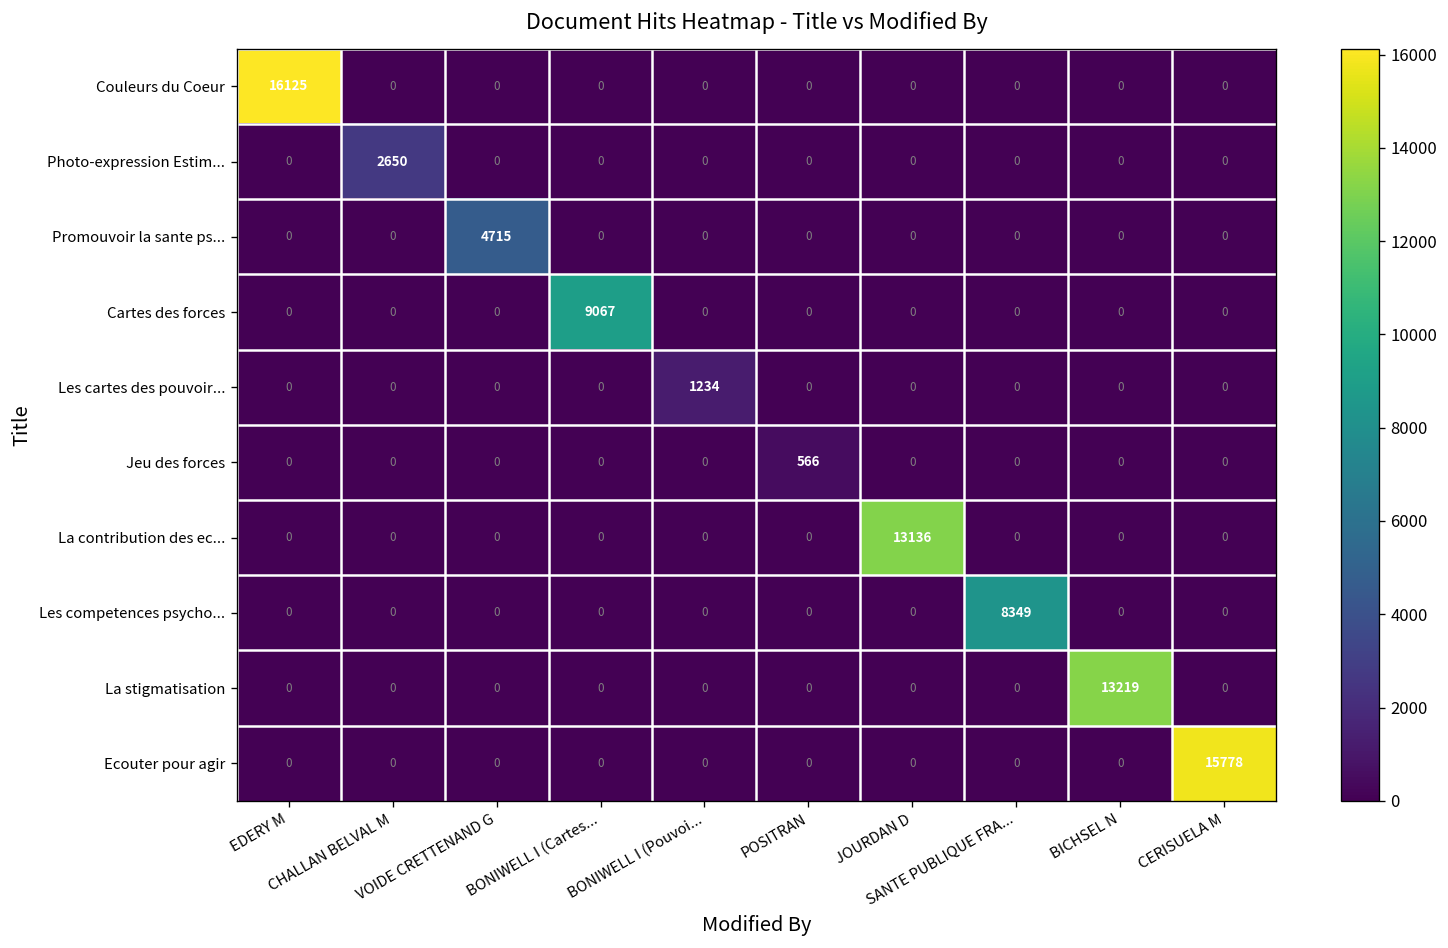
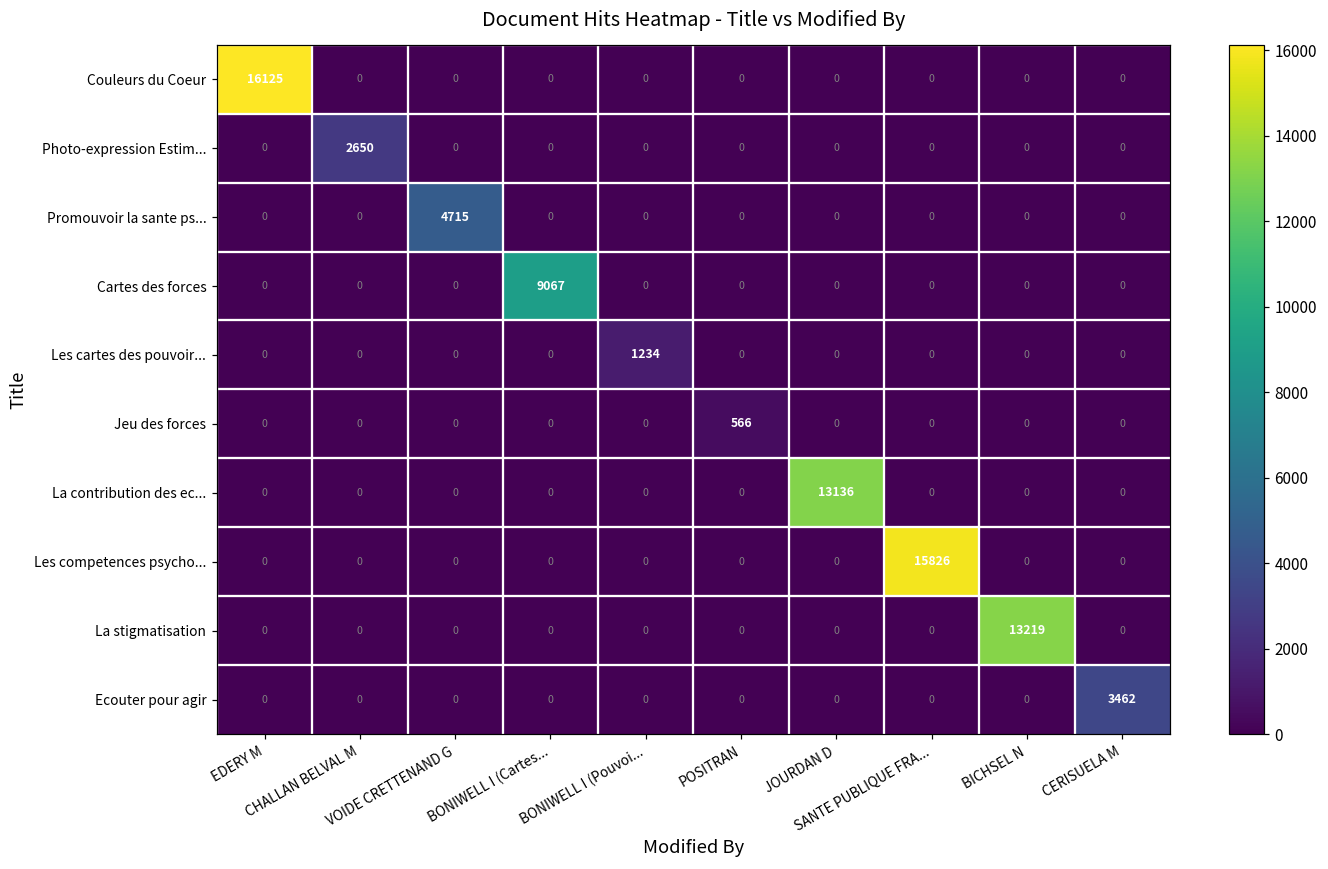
Les competences psycho..., SANTE PUBLIQUE FRA...: 8349 -> 15826
Ecouter pour agir, CERISUELA M: 15778 -> 3462
